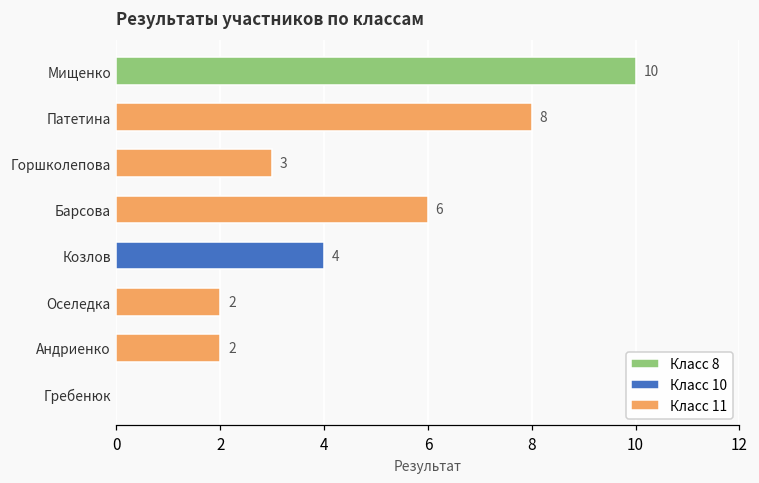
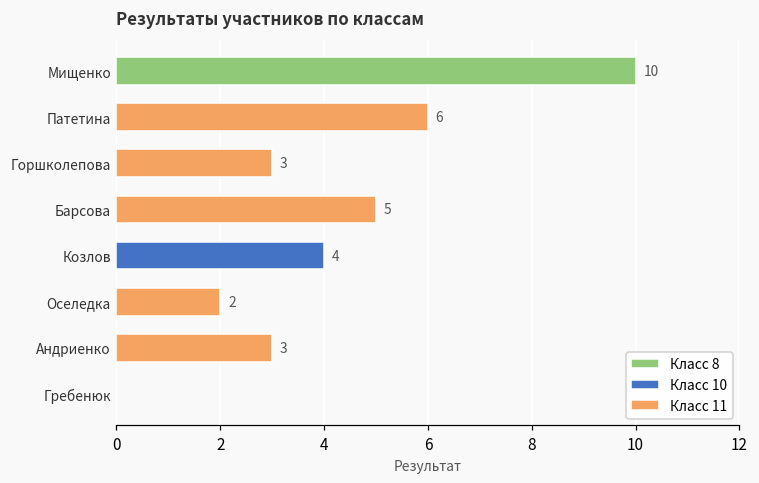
Класс 11, Патетина: 8 -> 6
Класс 11, Барсова: 6 -> 5
Класс 11, Андриенко: 2 -> 3
